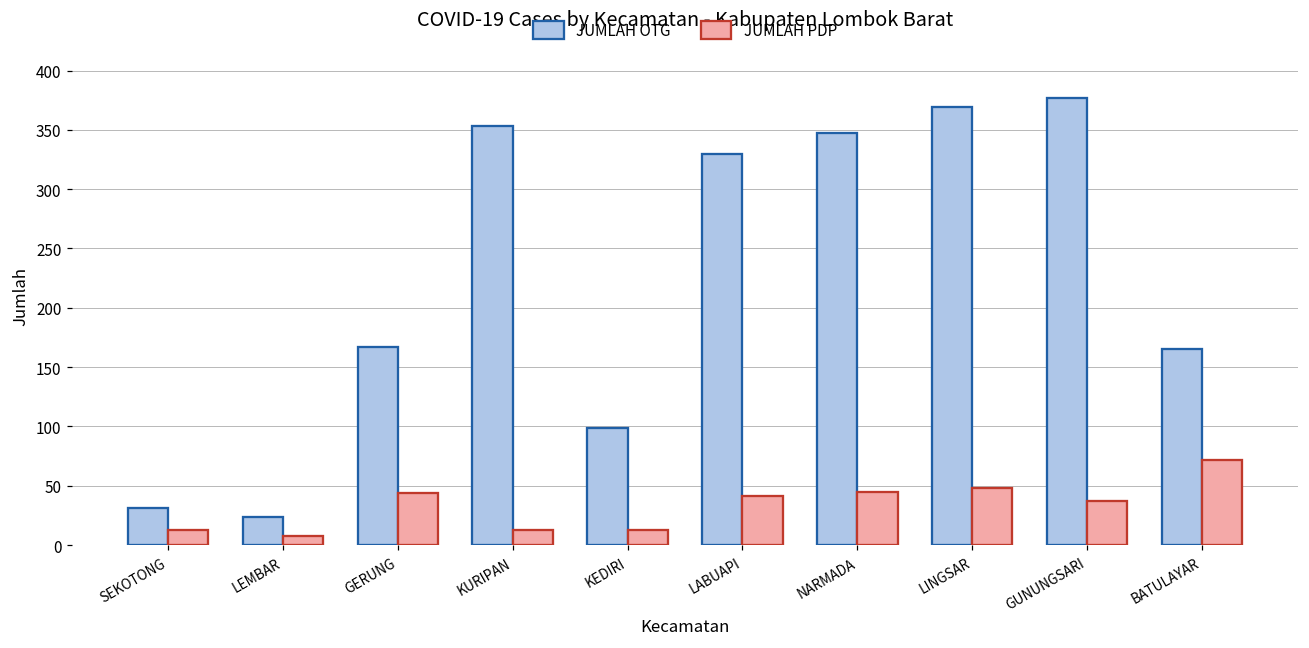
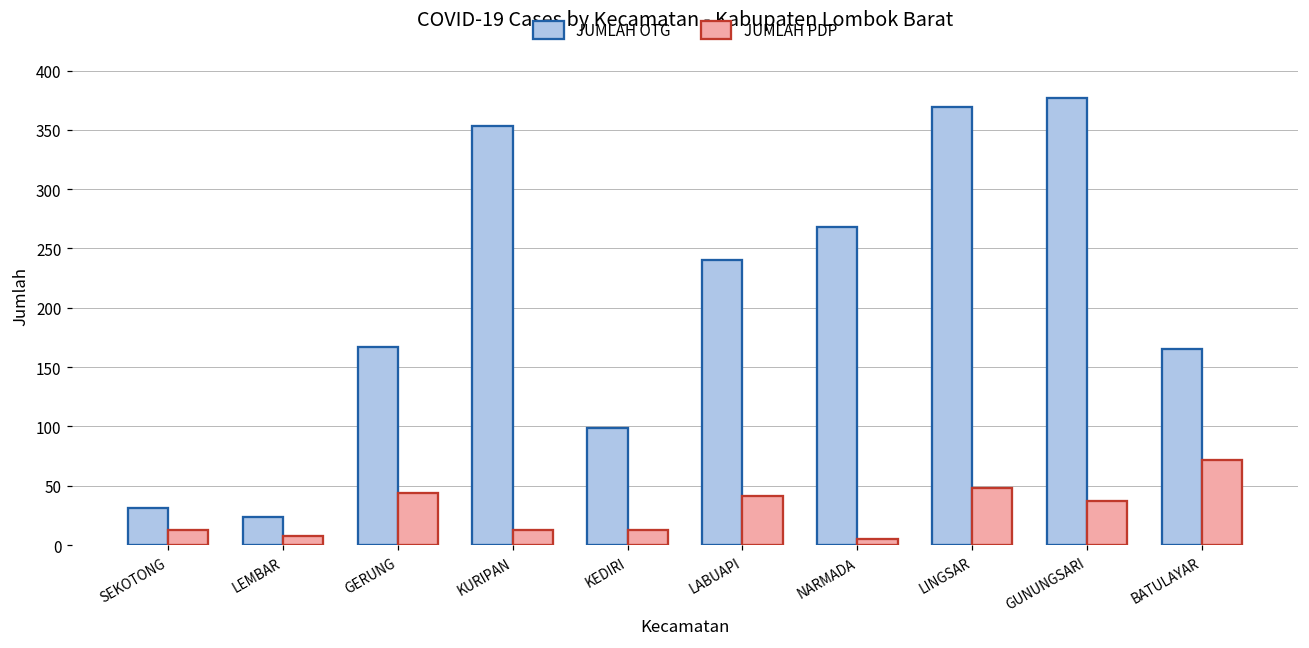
JUMLAH OTG, LABUAPI: 330 -> 240
JUMLAH OTG, NARMADA: 347 -> 268
JUMLAH PDP, NARMADA: 45 -> 5
